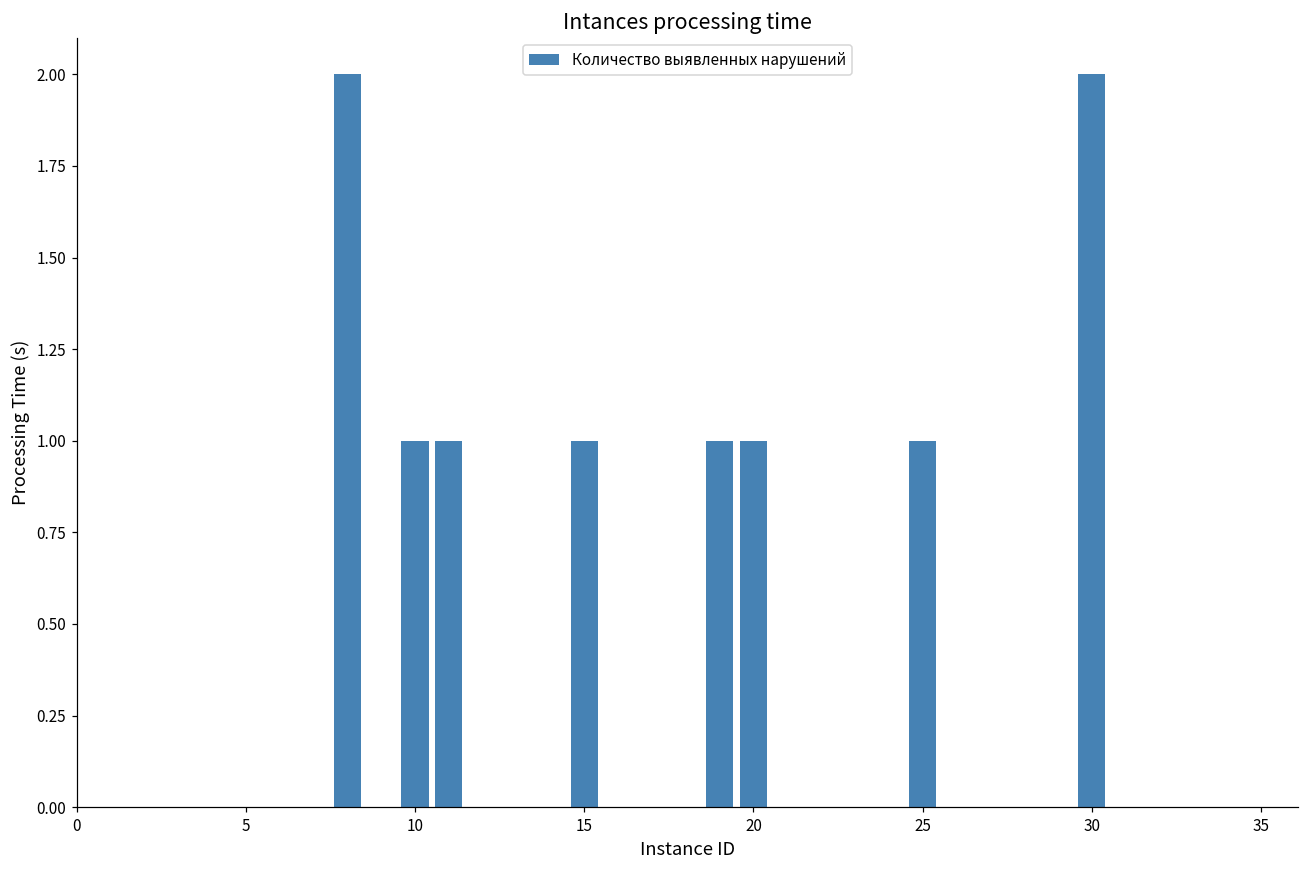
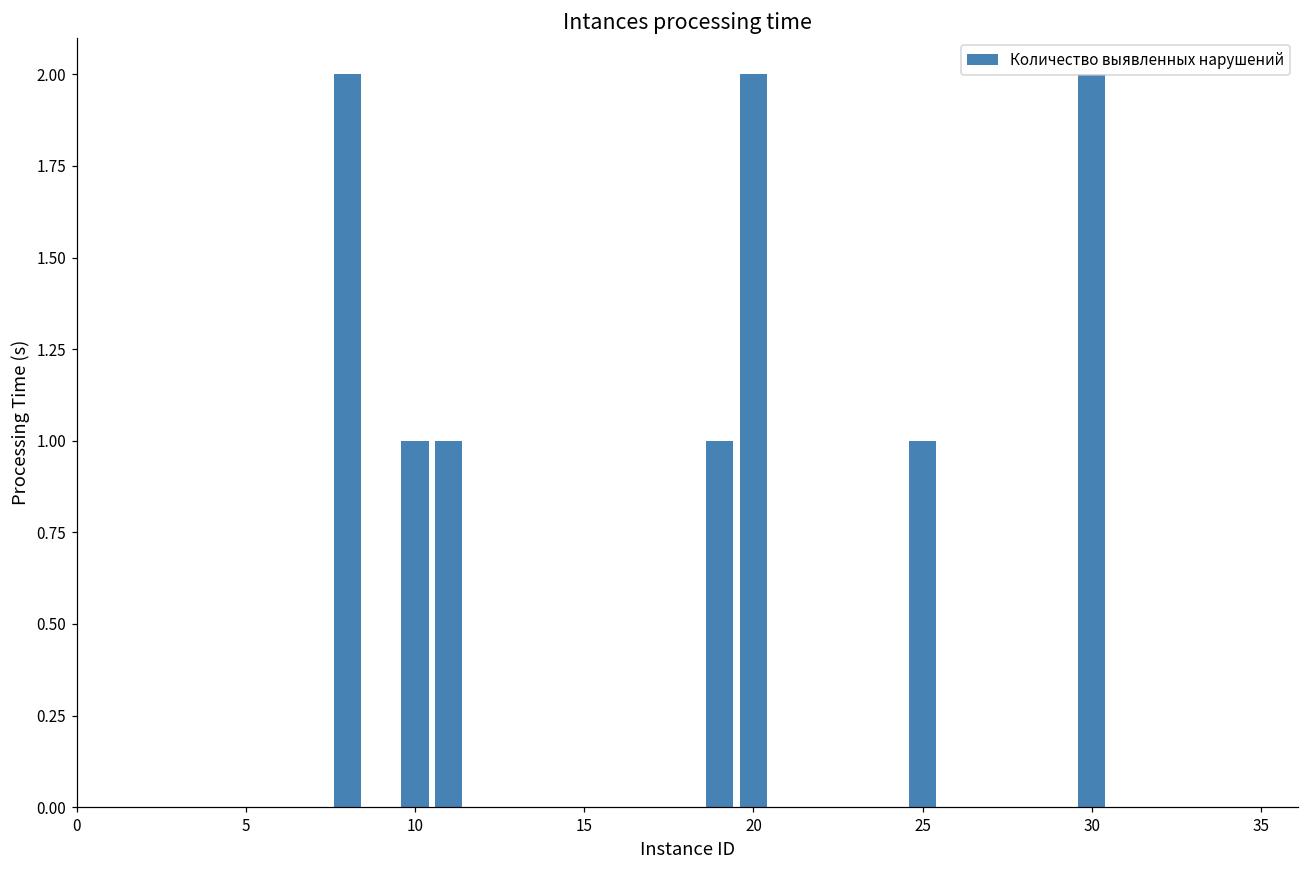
15: 1 -> 0
20: 1 -> 2
